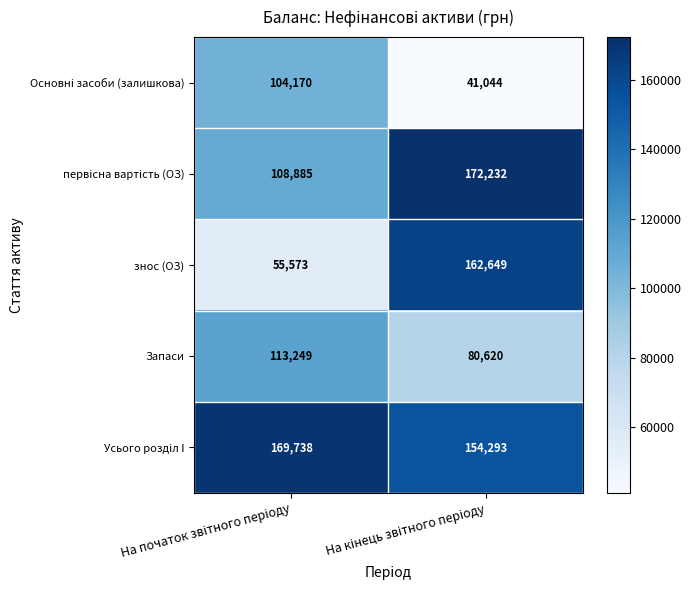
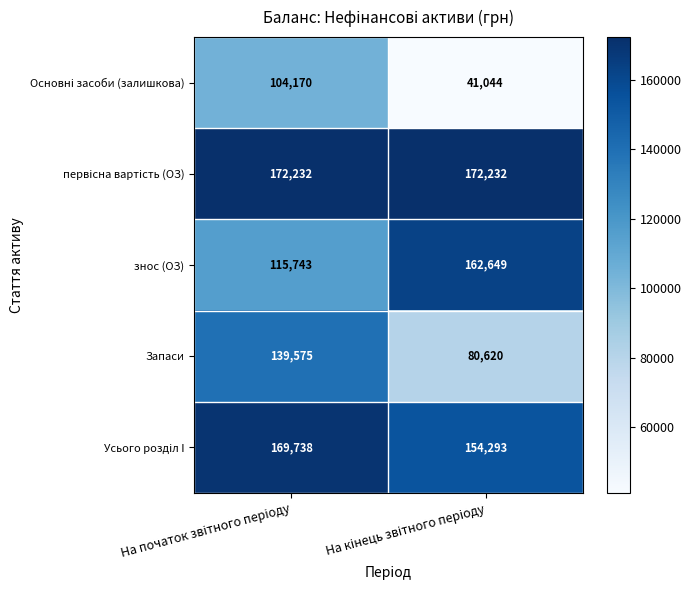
первісна вартість (ОЗ), На початок звітного періоду: 108,885 -> 172,232
знос (ОЗ), На початок звітного періоду: 55,573 -> 115,743
Запаси, На початок звітного періоду: 113,249 -> 139,575
